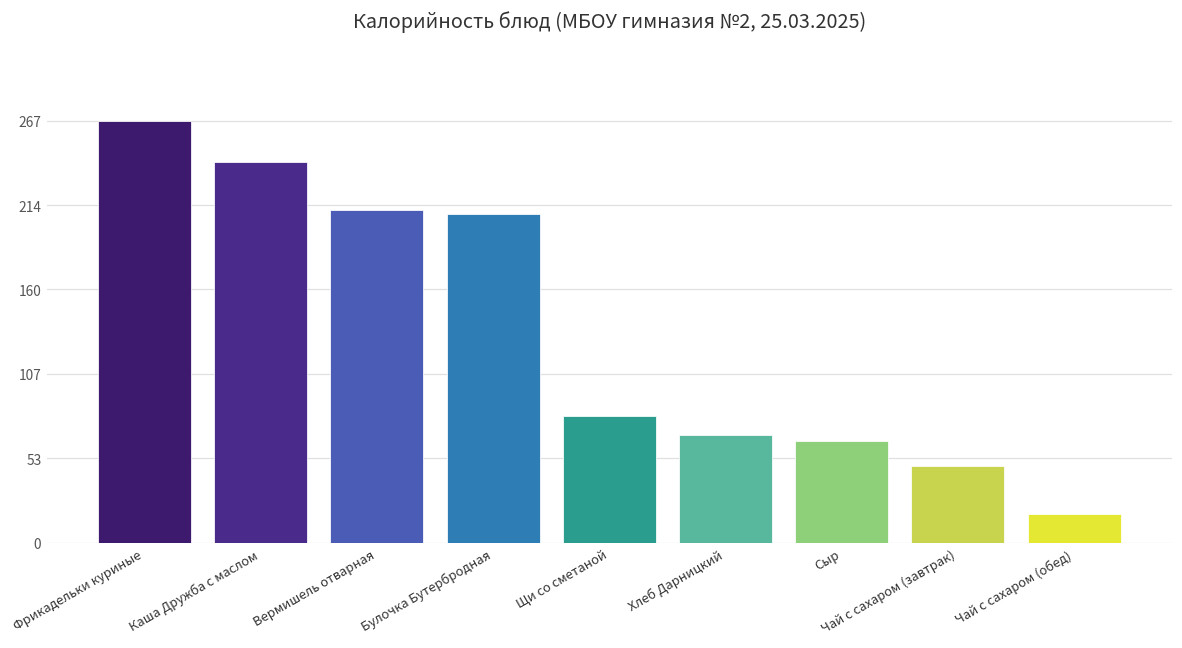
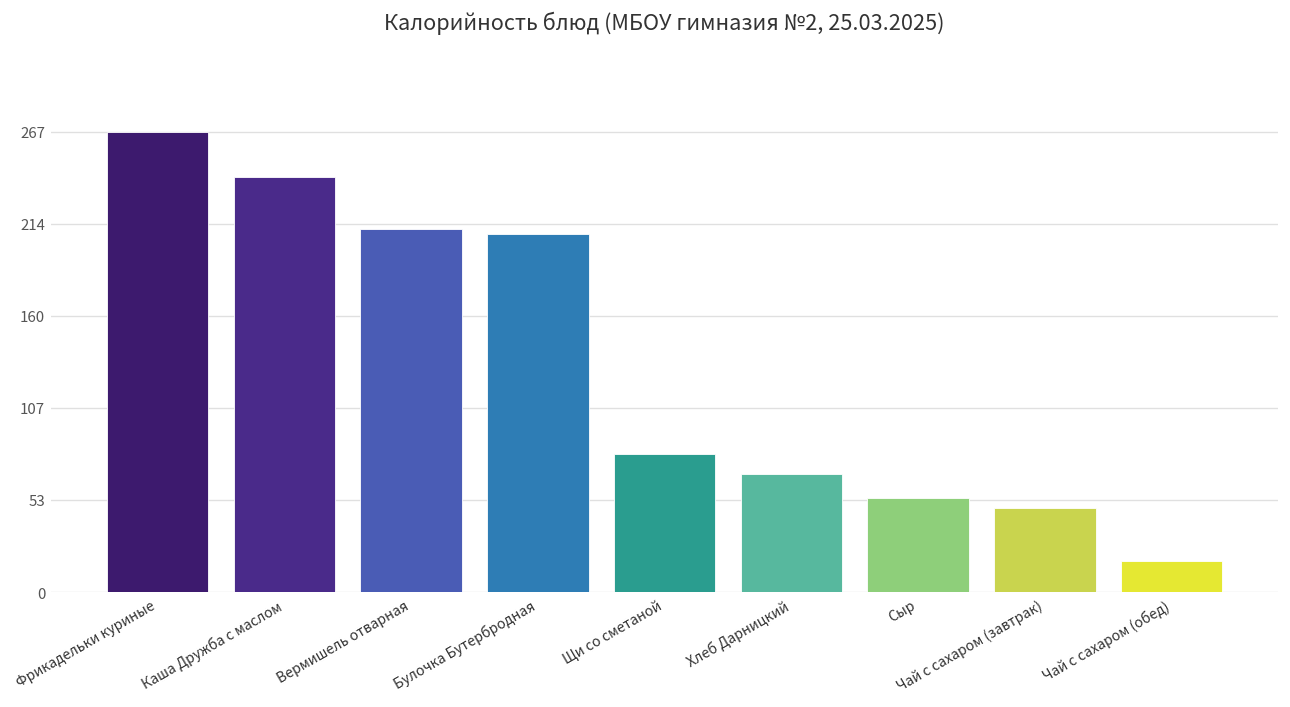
Сыр: 64 -> 55
